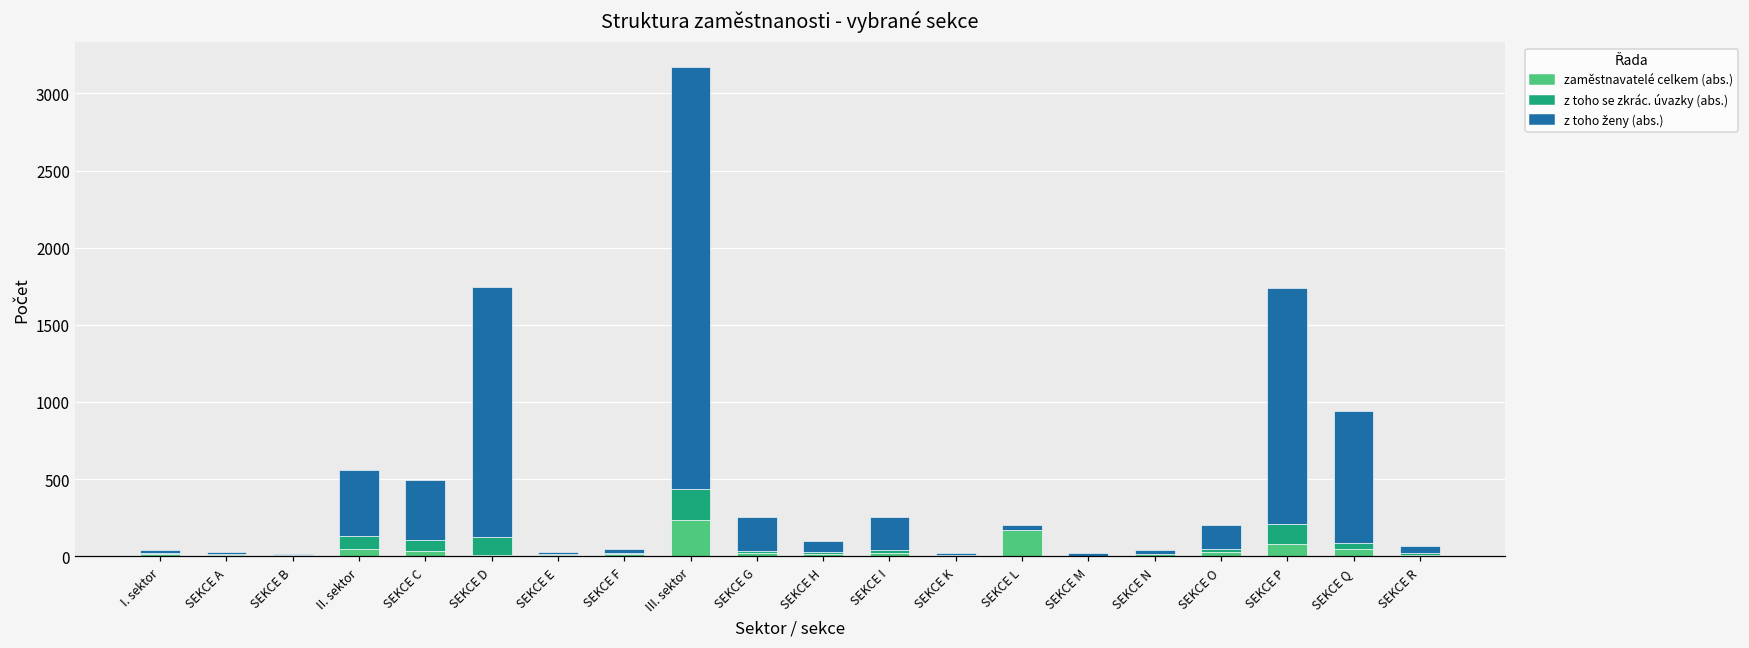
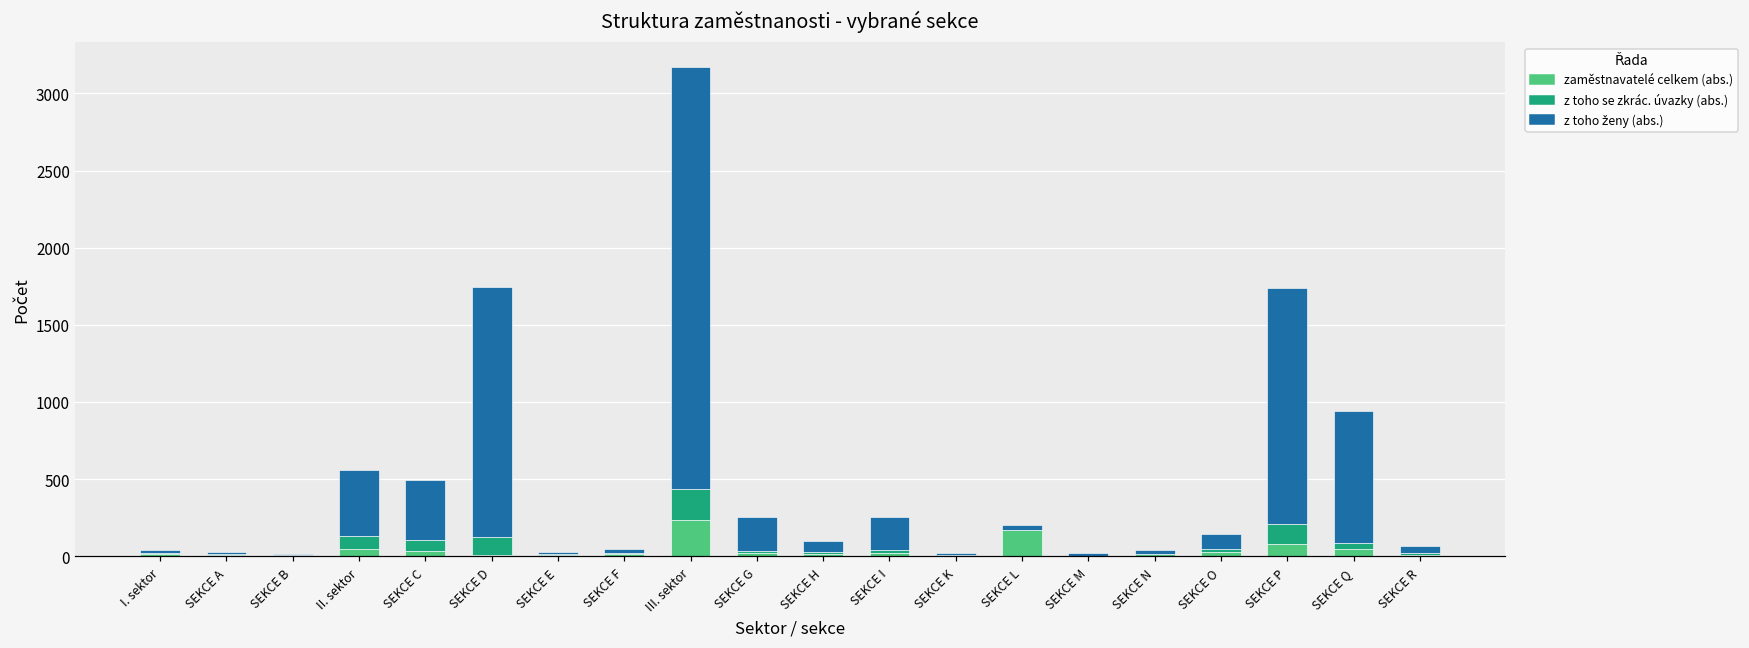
z toho ženy (abs.), SEKCE O: 160 -> 90
